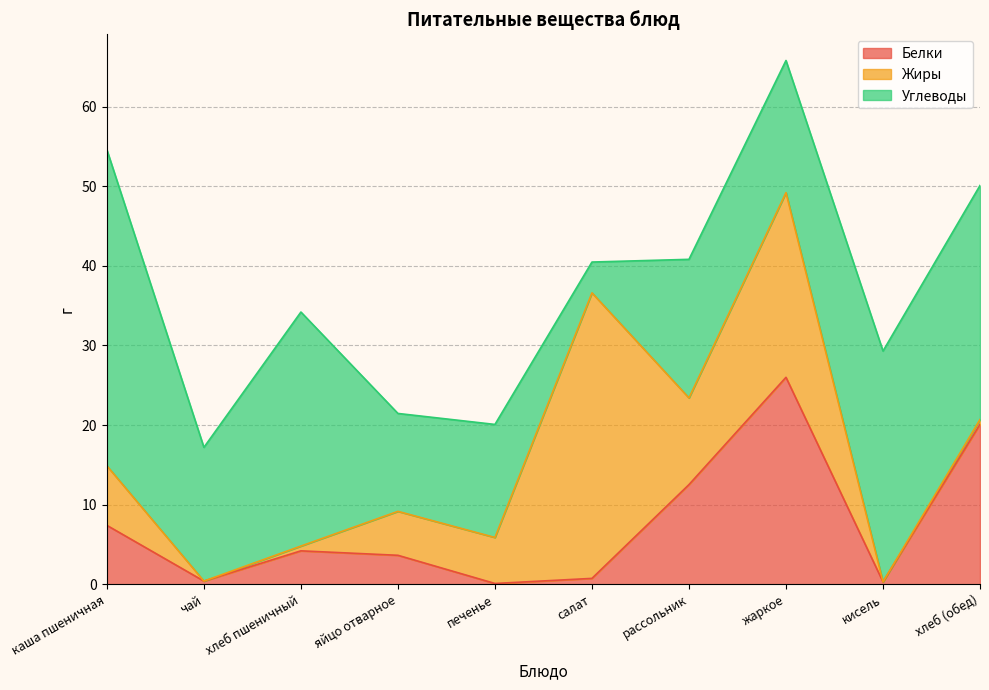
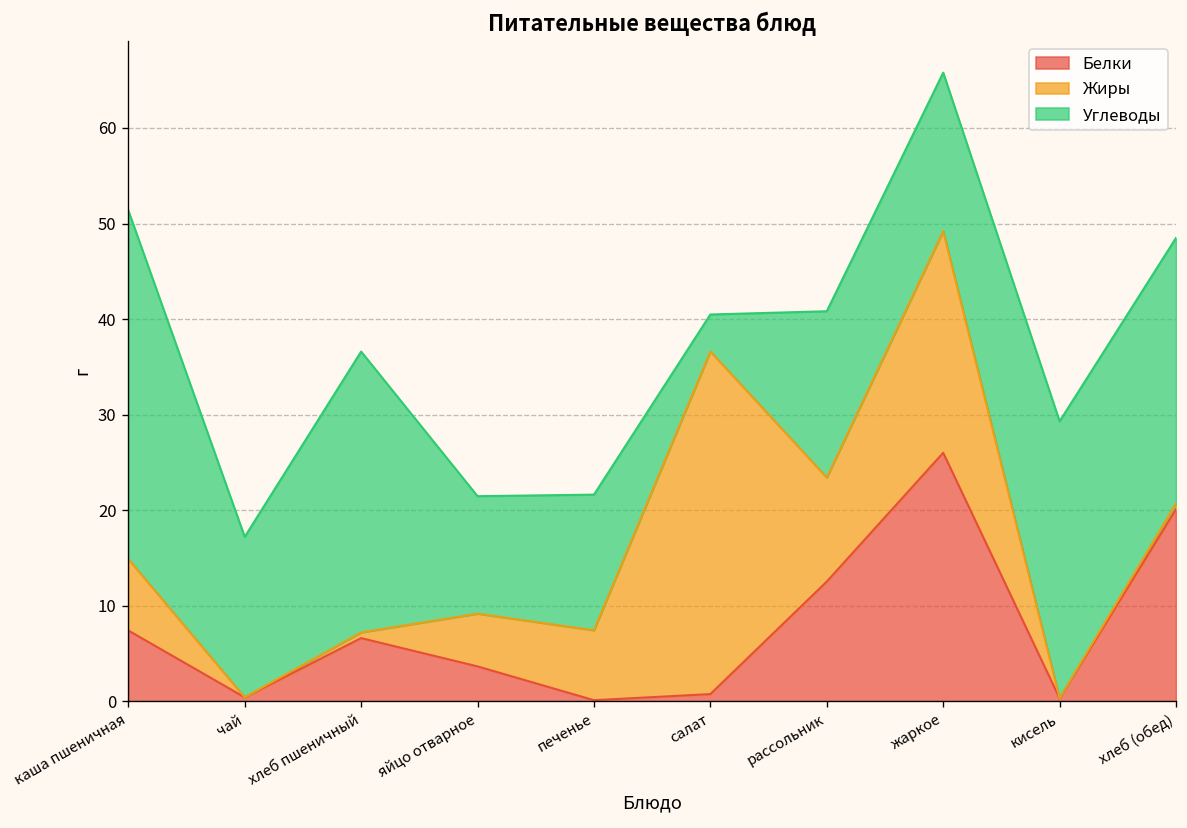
Углеводы, каша пшеничная: 40 -> 37
Белки, хлеб пшеничный: 4 -> 7
Жиры, печенье: 6 -> 7
Углеводы, хлеб (обед): 29 -> 28
